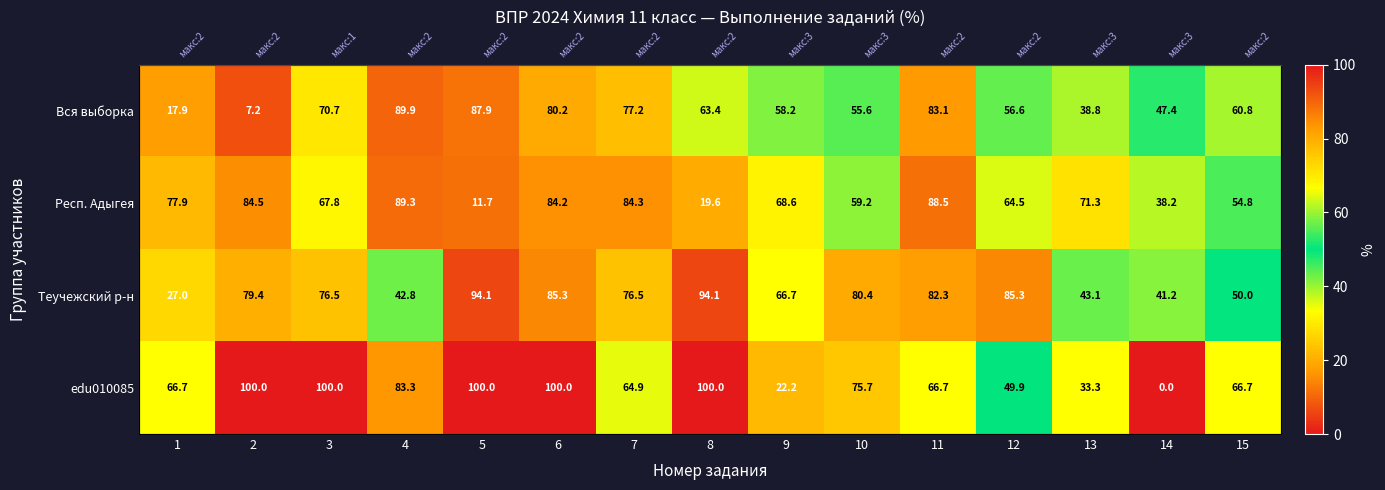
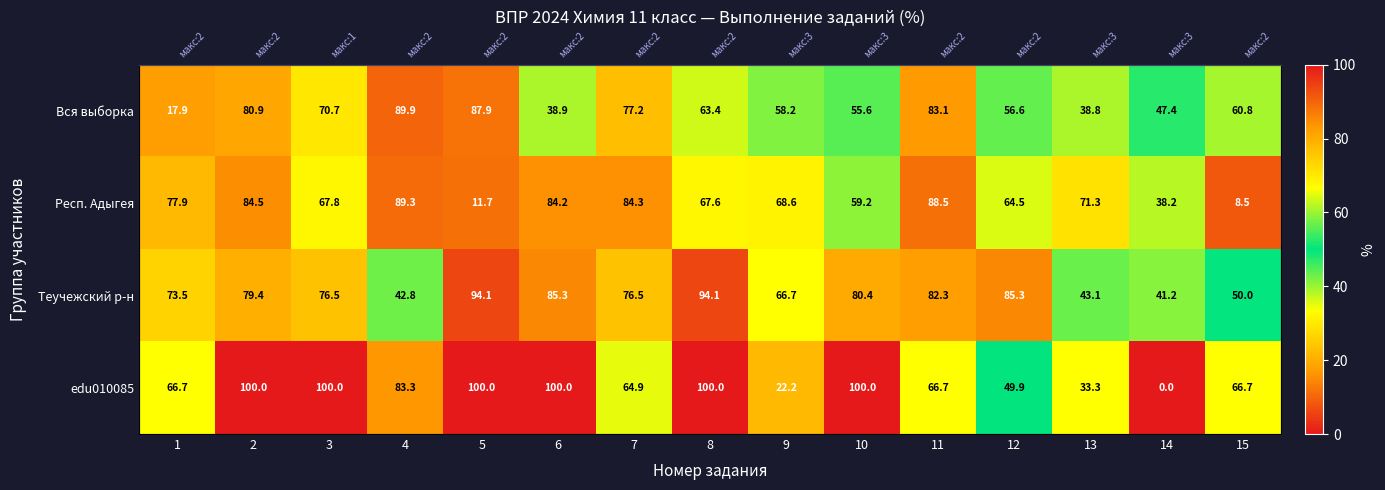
Вся выборка, 2: 7.2 -> 80.9
Вся выборка, 6: 80.2 -> 38.9
Респ. Адыгея, 8: 19.6 -> 67.6
Респ. Адыгея, 15: 54.8 -> 8.5
Теучежский р-н, 1: 27.0 -> 73.5
edu010085, 10: 75.7 -> 100.0
